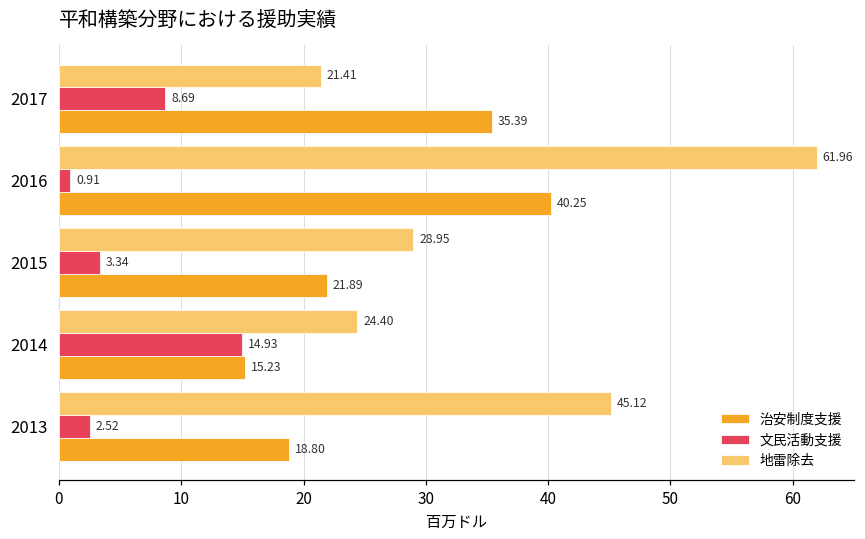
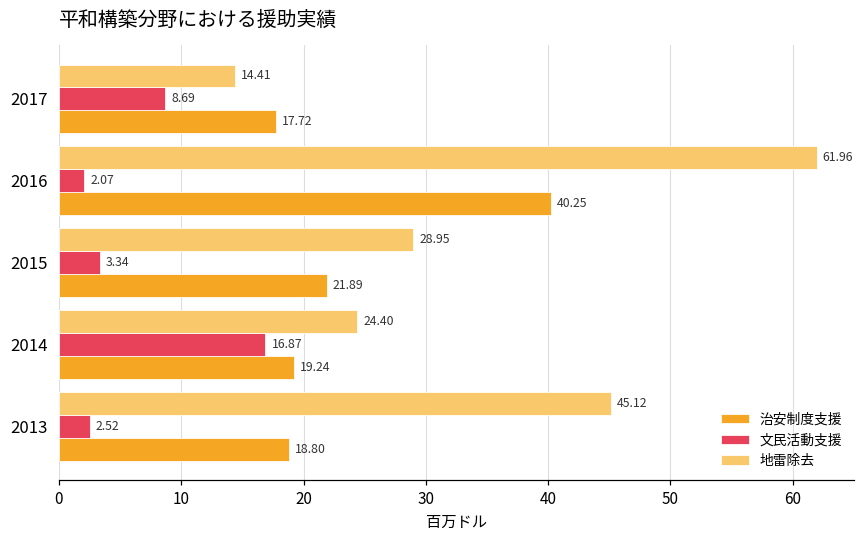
地雷除去, 2017: 21.41 -> 14.41
治安制度支援, 2017: 35.39 -> 17.72
文民活動支援, 2016: 0.91 -> 2.07
文民活動支援, 2014: 14.93 -> 16.87
治安制度支援, 2014: 15.23 -> 19.24
